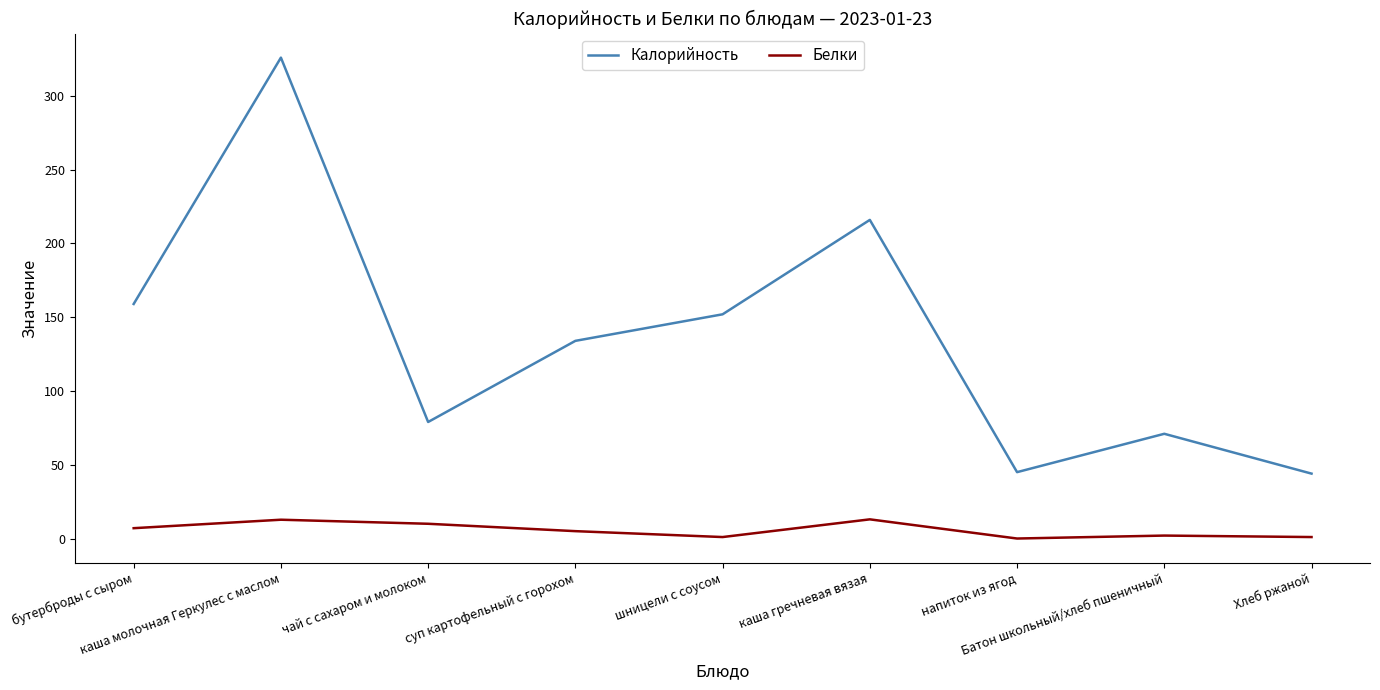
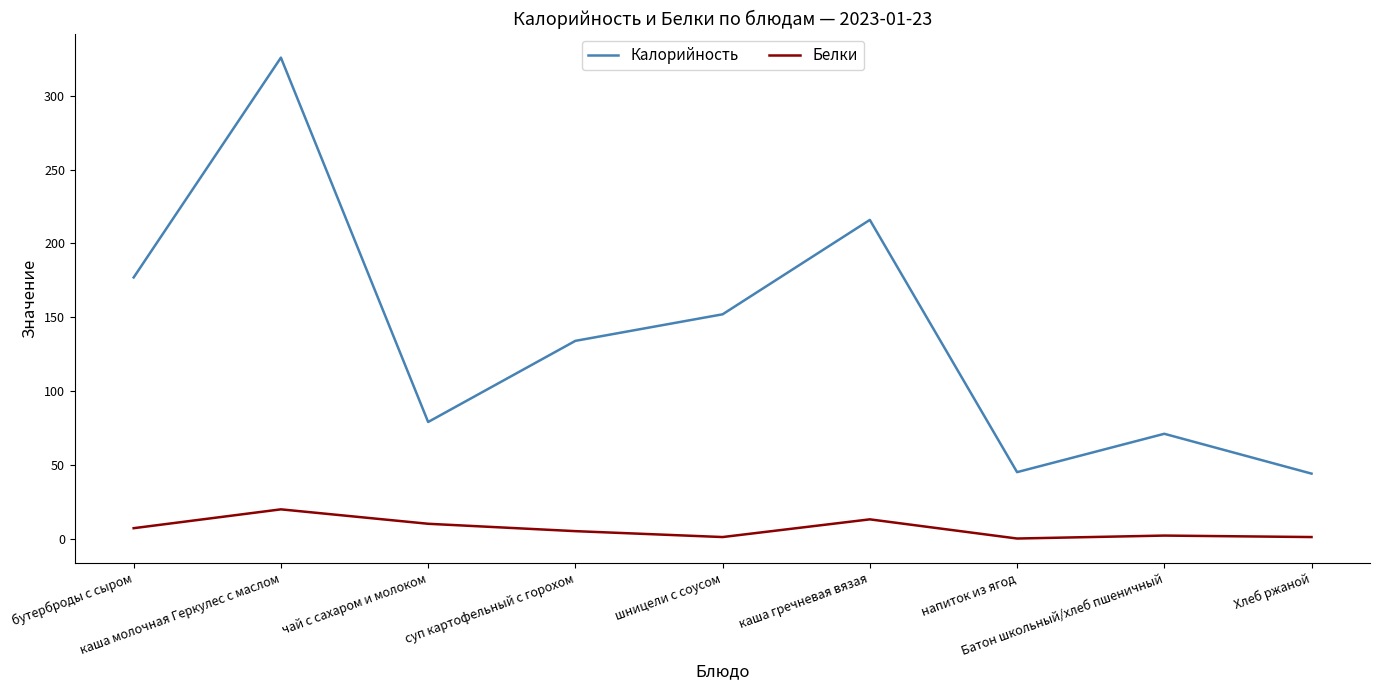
Калорийность, бутерброды с сыром: 159 -> 177
Белки, каша молочная Геркулес с маслом: 13 -> 20
